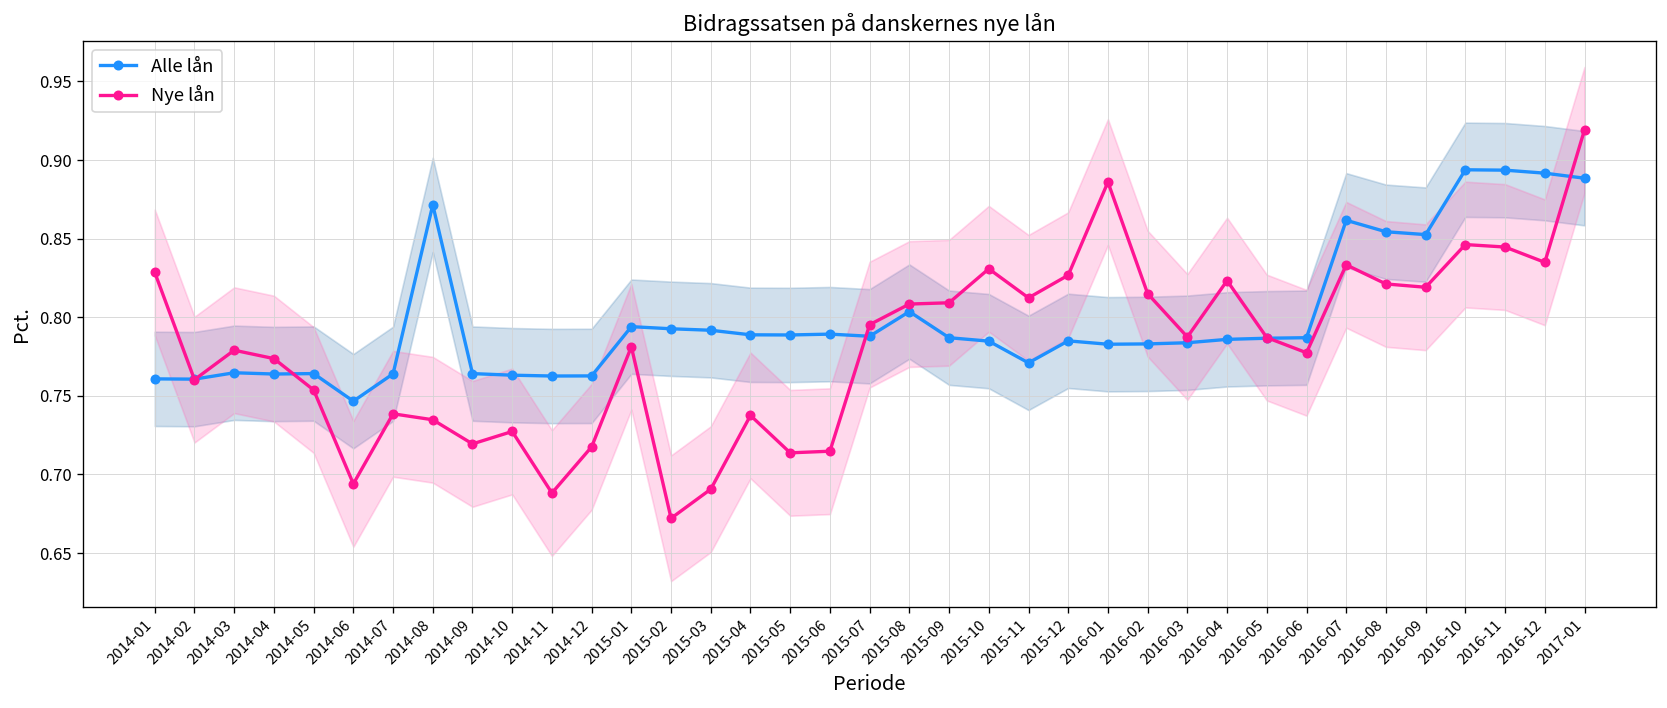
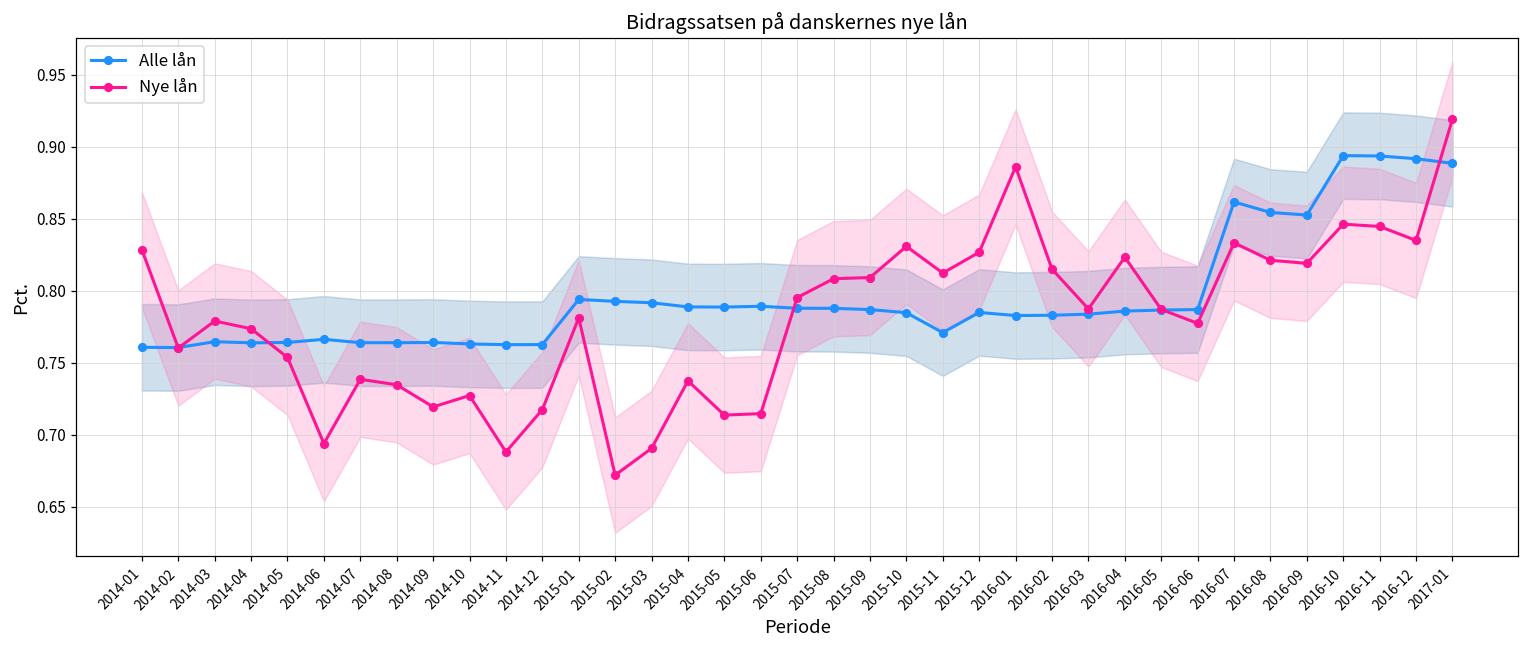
Alle lån, 2014-06: 0.747 -> 0.766
Alle lån, 2014-08: 0.871 -> 0.764
Alle lån, 2015-08: 0.804 -> 0.788
